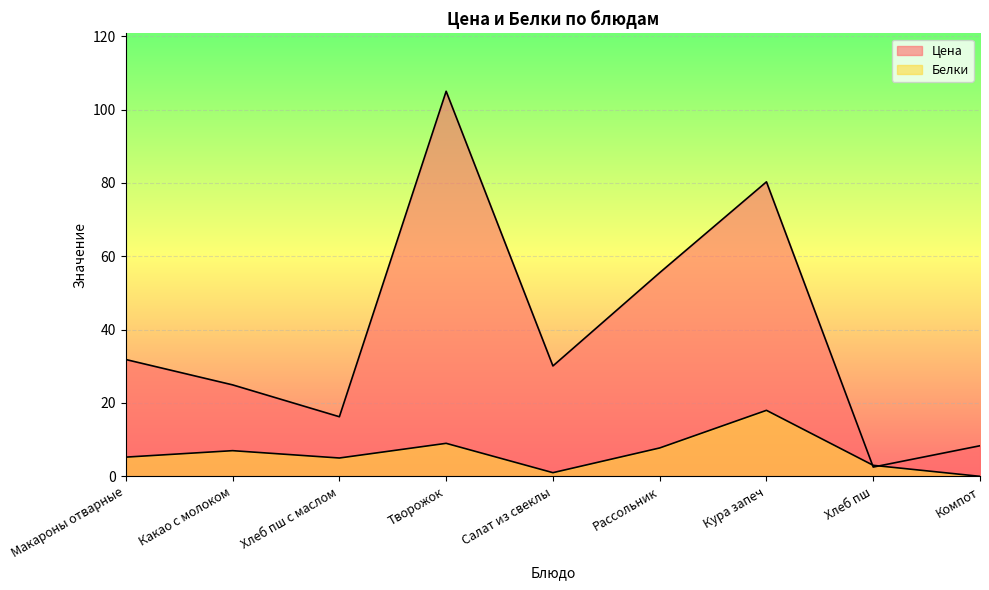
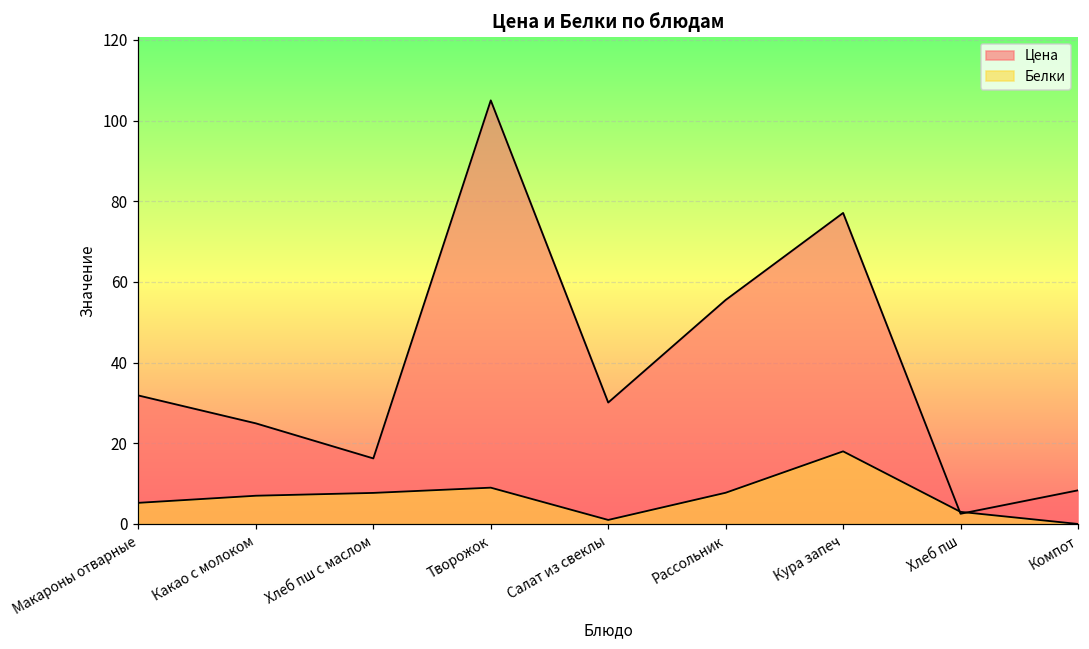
Белки, Хлеб пш с маслом: 5 -> 8
Цена, Кура запеч: 80 -> 77
